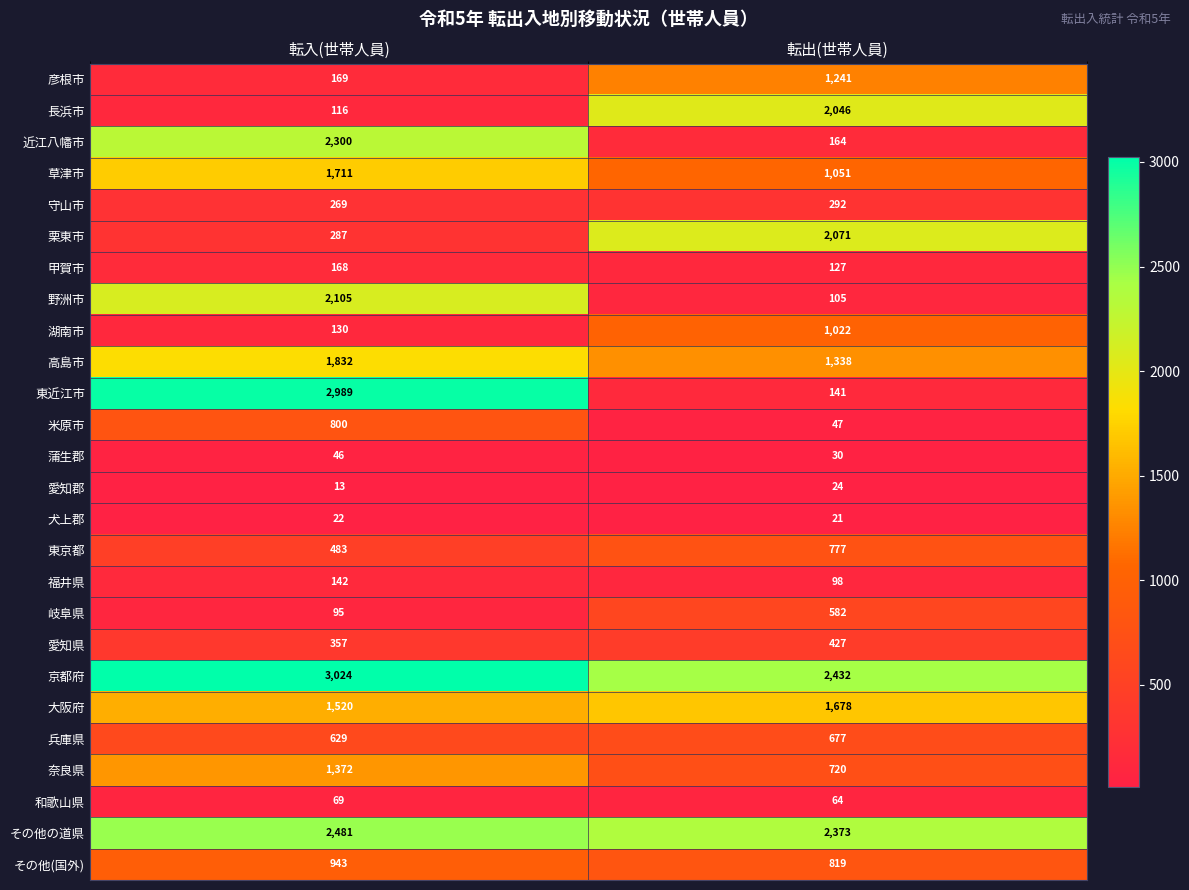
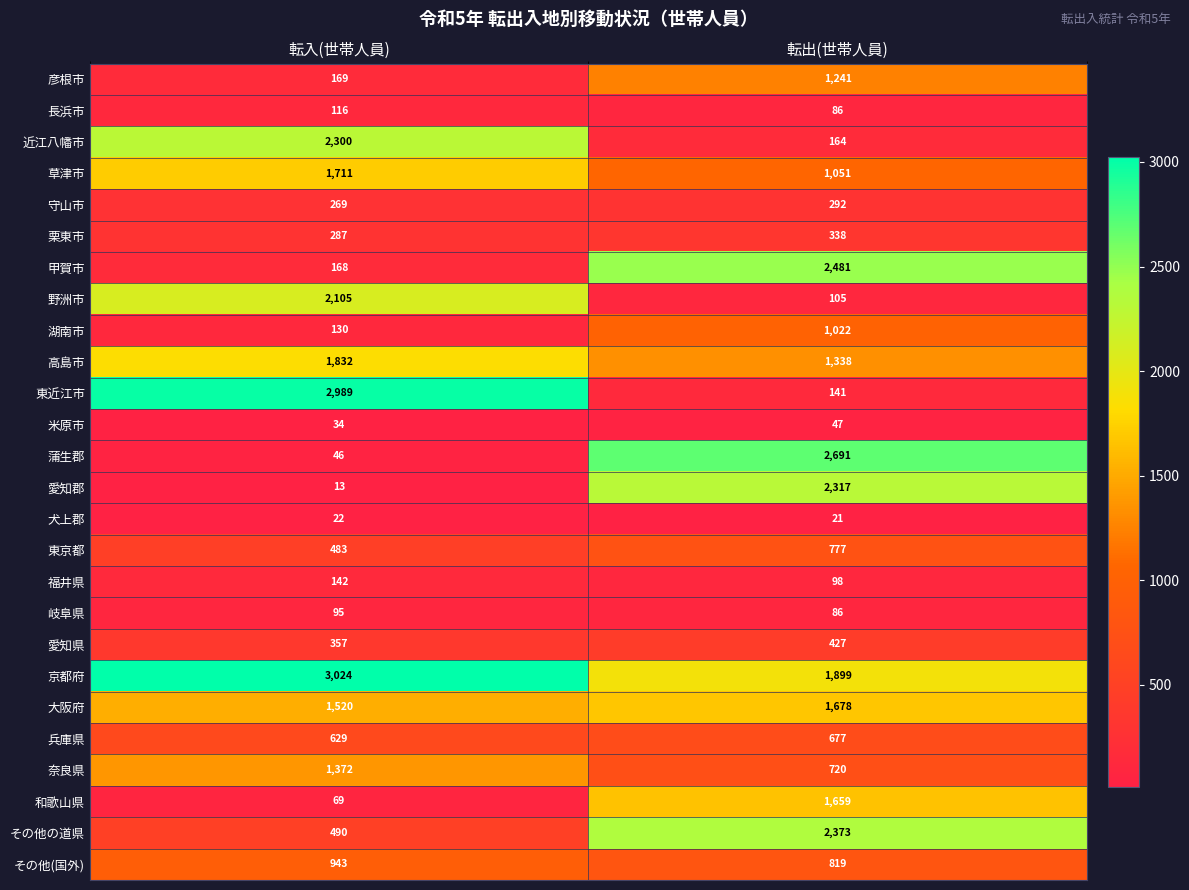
長浜市, 転出(世帯人員): 2,046 -> 86
栗東市, 転出(世帯人員): 2,071 -> 338
甲賀市, 転出(世帯人員): 127 -> 2,481
米原市, 転入(世帯人員): 800 -> 34
蒲生郡, 転出(世帯人員): 30 -> 2,691
愛知郡, 転出(世帯人員): 24 -> 2,317
岐阜県, 転出(世帯人員): 582 -> 86
京都府, 転出(世帯人員): 2,432 -> 1,899
和歌山県, 転出(世帯人員): 64 -> 1,659
その他の道県, 転入(世帯人員): 2,481 -> 490
